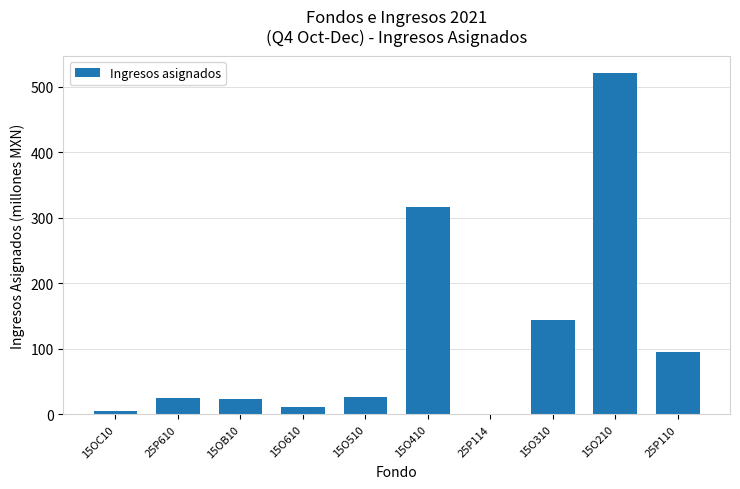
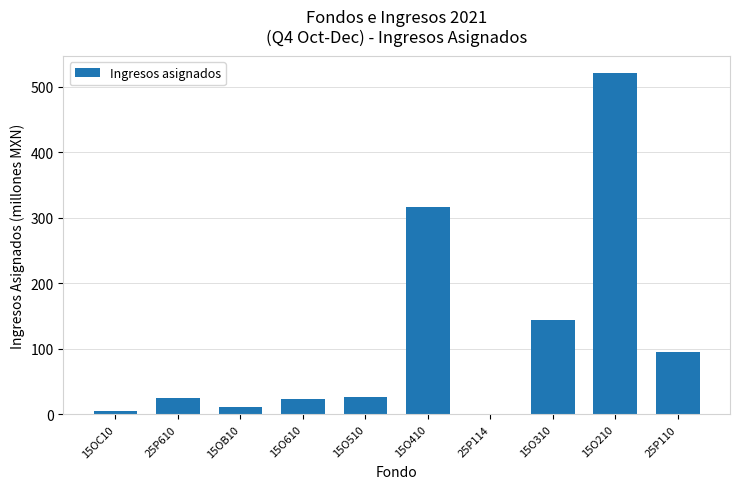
15OB10: 20 -> 10
15O610: 10 -> 20
